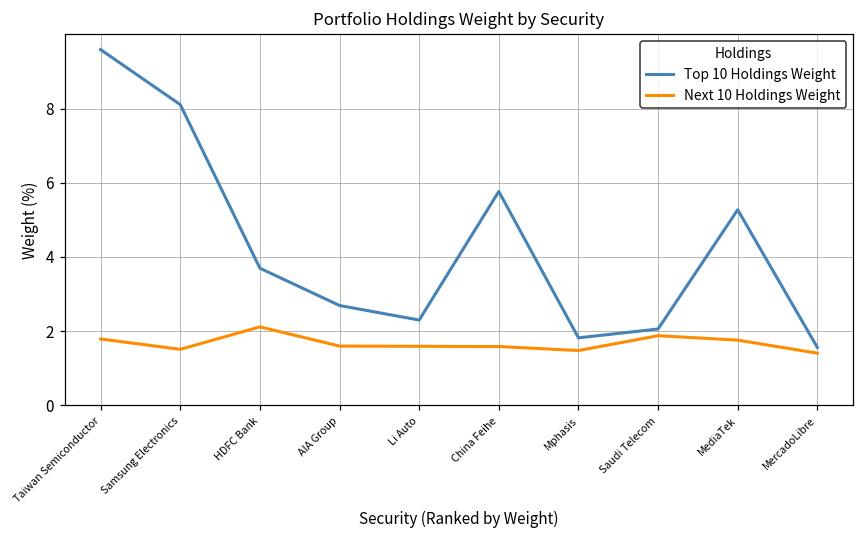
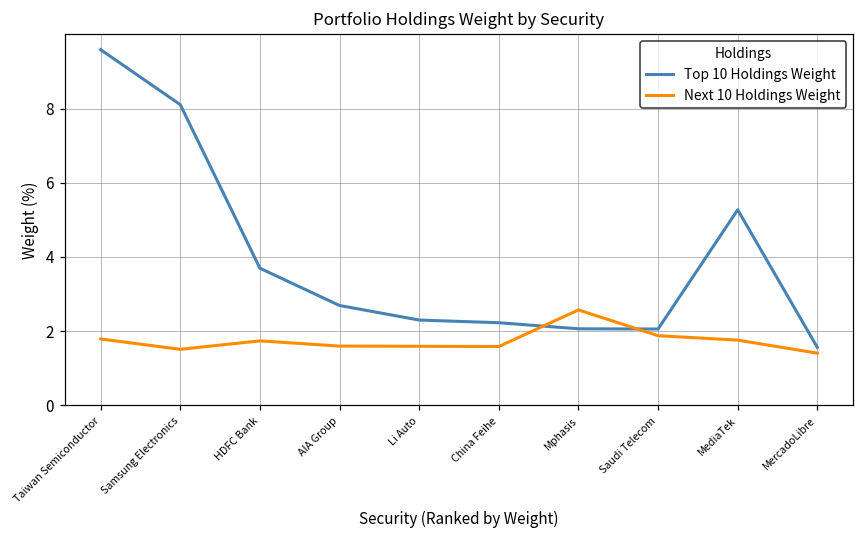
Next 10 Holdings Weight, HDFC Bank: 2.1 -> 1.7
Top 10 Holdings Weight, China Feihe: 5.8 -> 2.2
Top 10 Holdings Weight, Mphasis: 1.8 -> 2.1
Next 10 Holdings Weight, Mphasis: 1.5 -> 2.6
